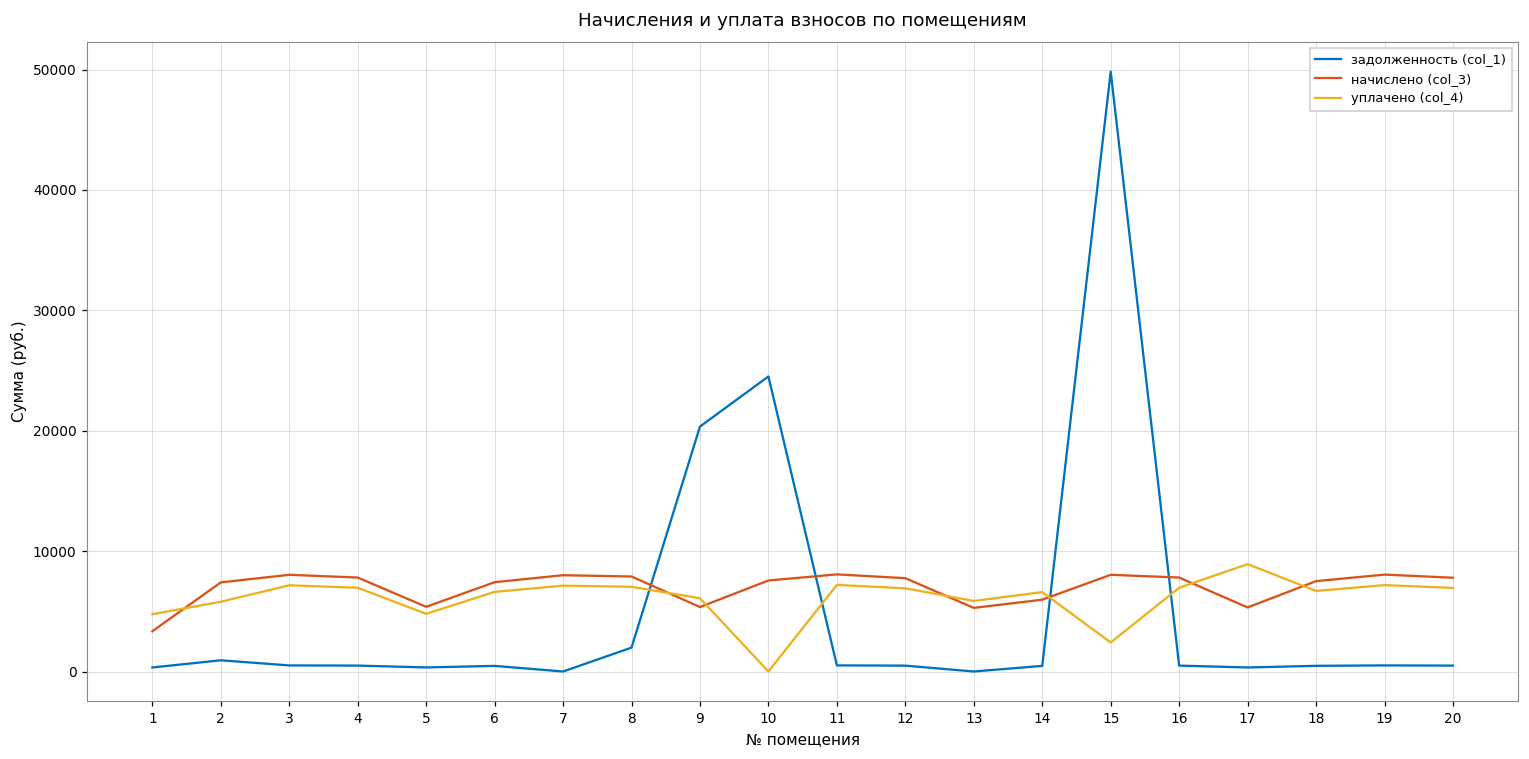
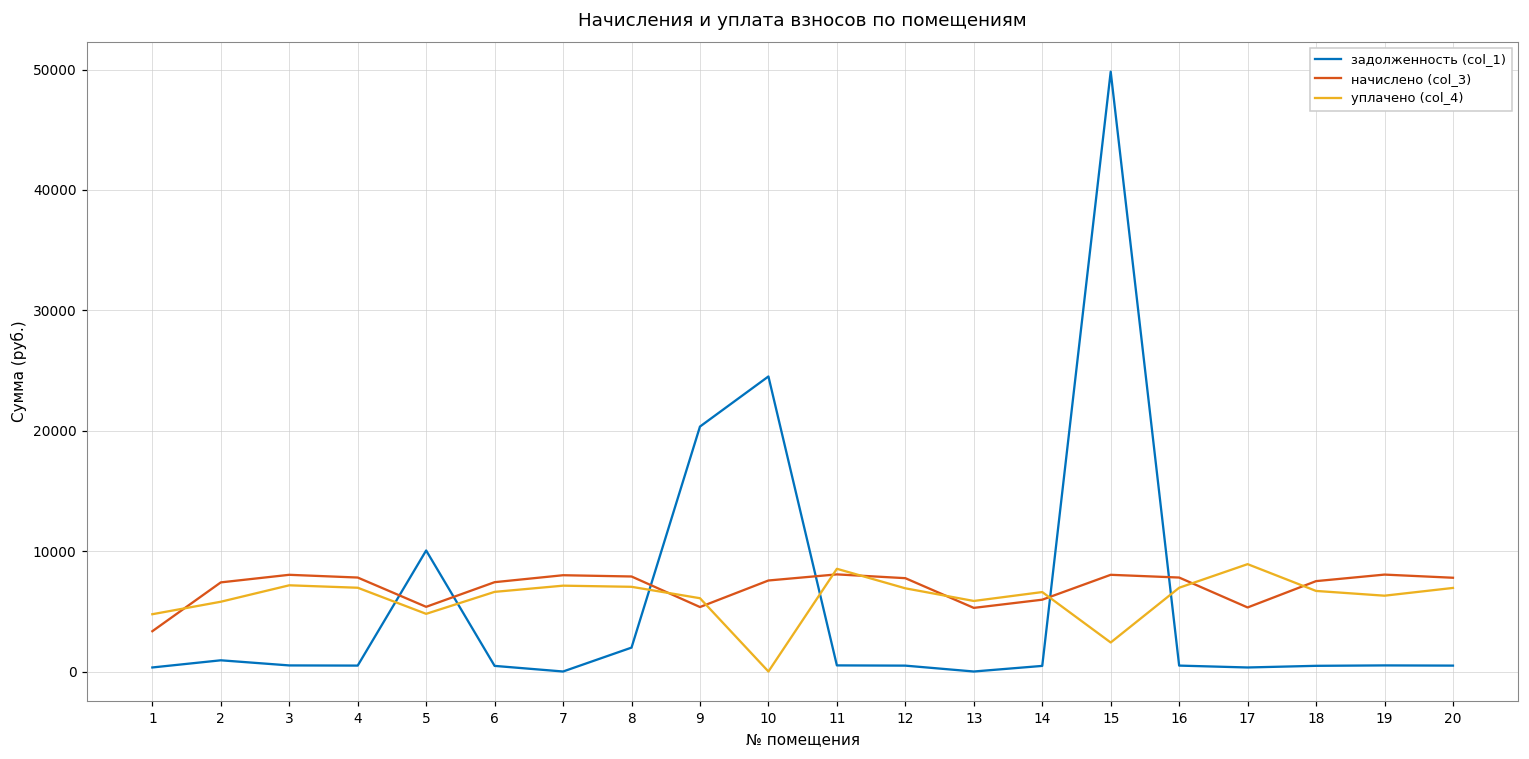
задолженность (col_1), 5: 300 -> 10100
уплачено (col_4), 11: 7200 -> 8500
уплачено (col_4), 19: 7200 -> 6300
